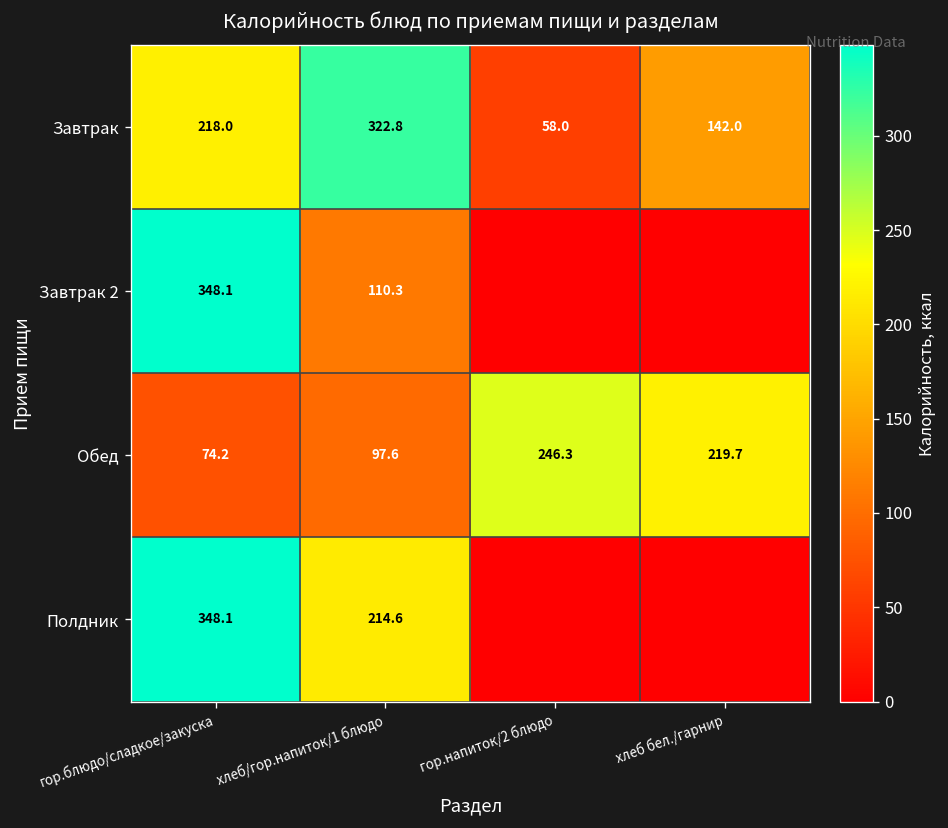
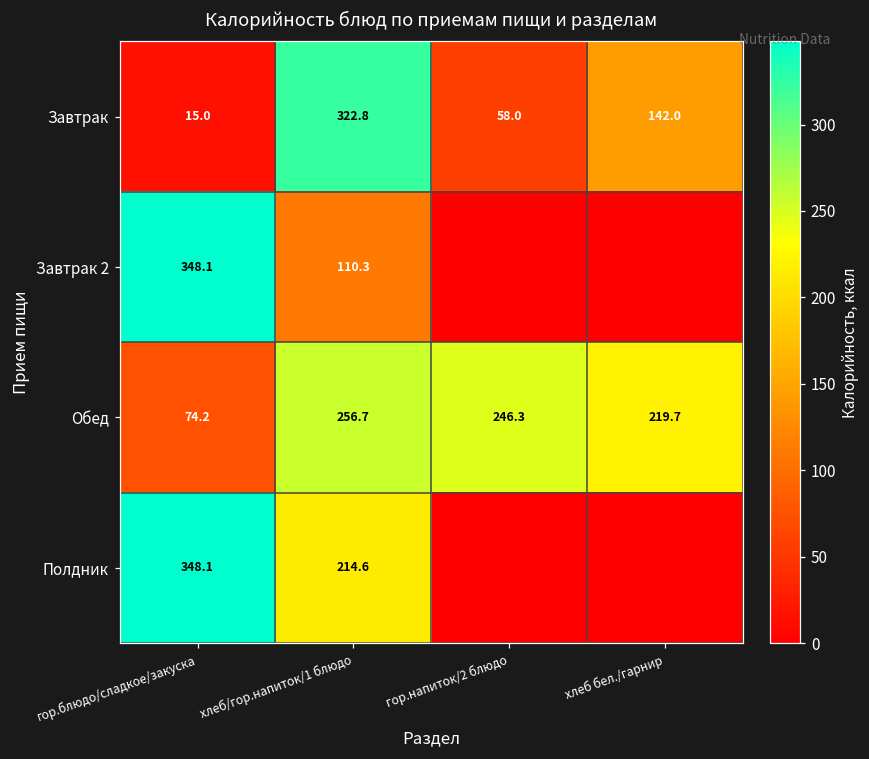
Завтрак, гор.блюдо/сладкое/закуска: 218.0 -> 15.0
Обед, хлеб/гор.напиток/1 блюдо: 97.6 -> 256.7
